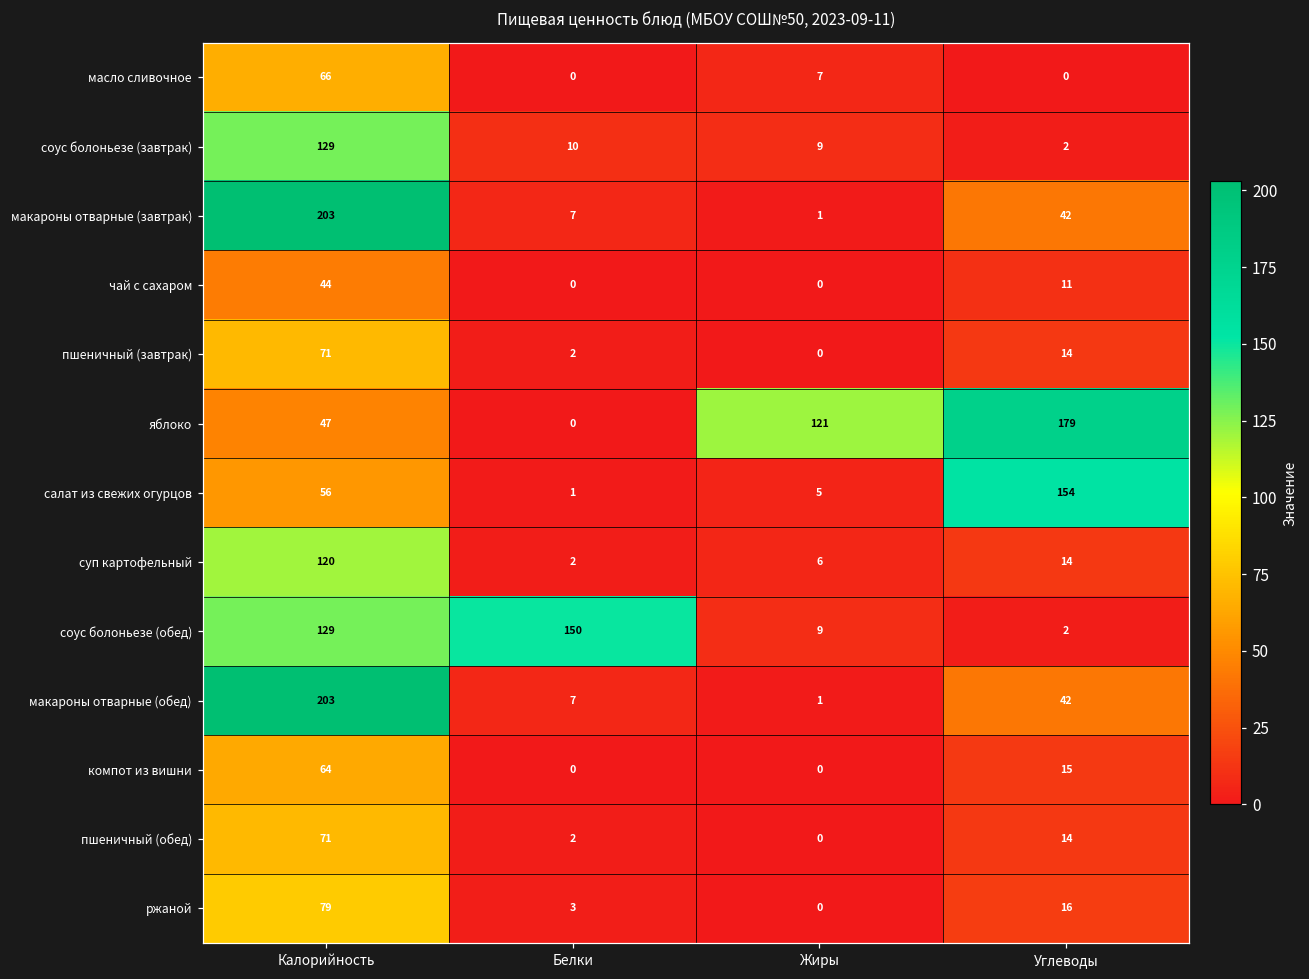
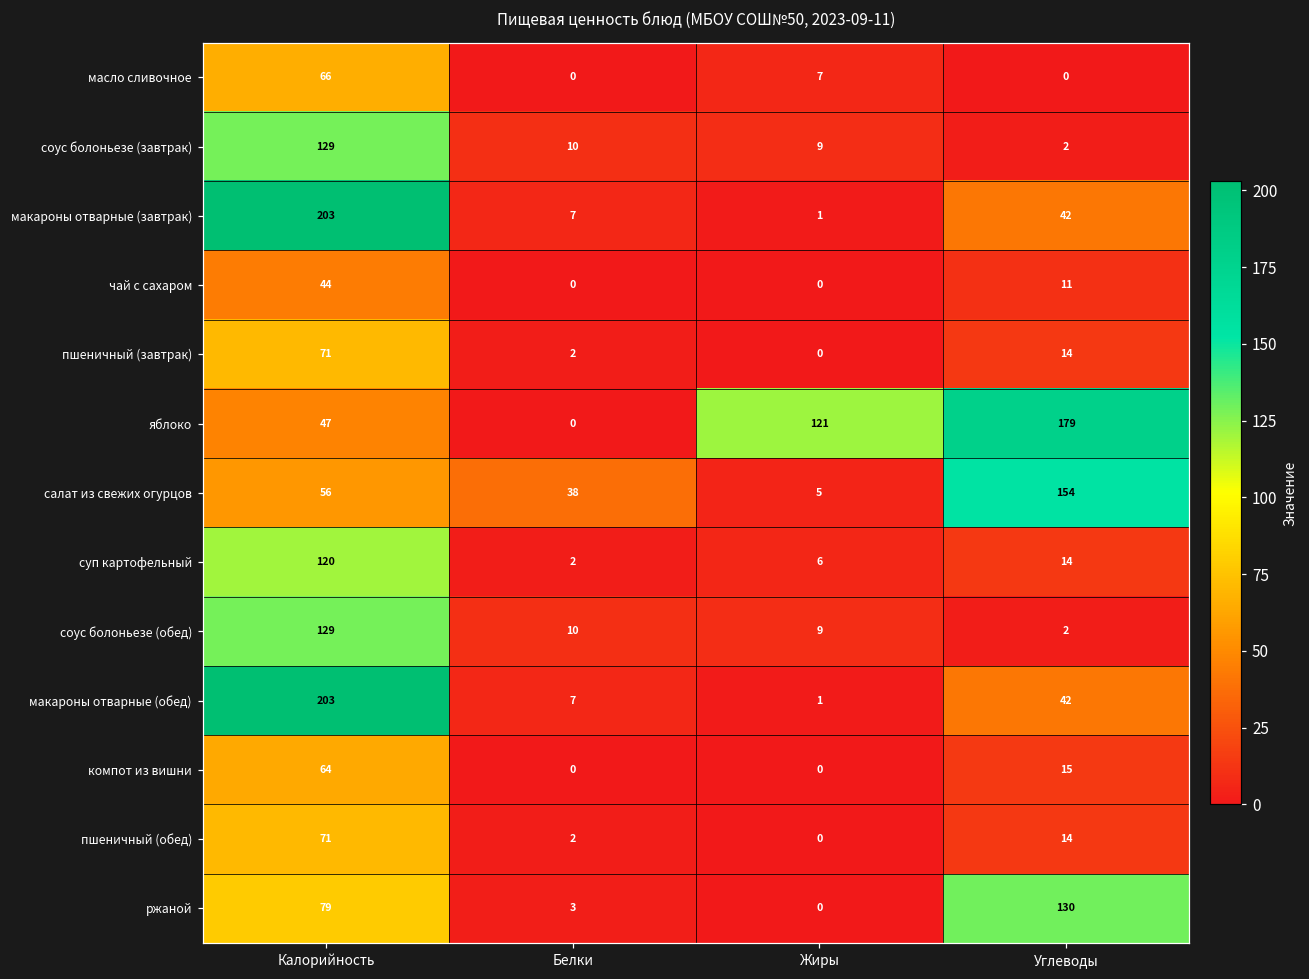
салат из свежих огурцов, Белки: 1 -> 38
соус болоньезе (обед), Белки: 150 -> 10
ржаной, Углеводы: 16 -> 130
